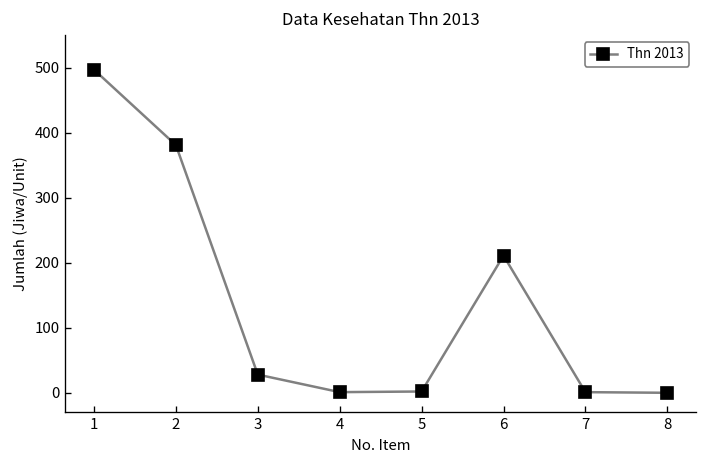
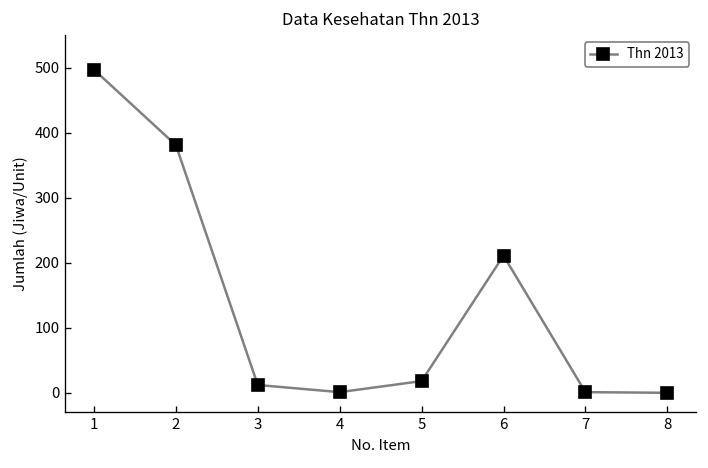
3: 30 -> 10
5: 0 -> 20
